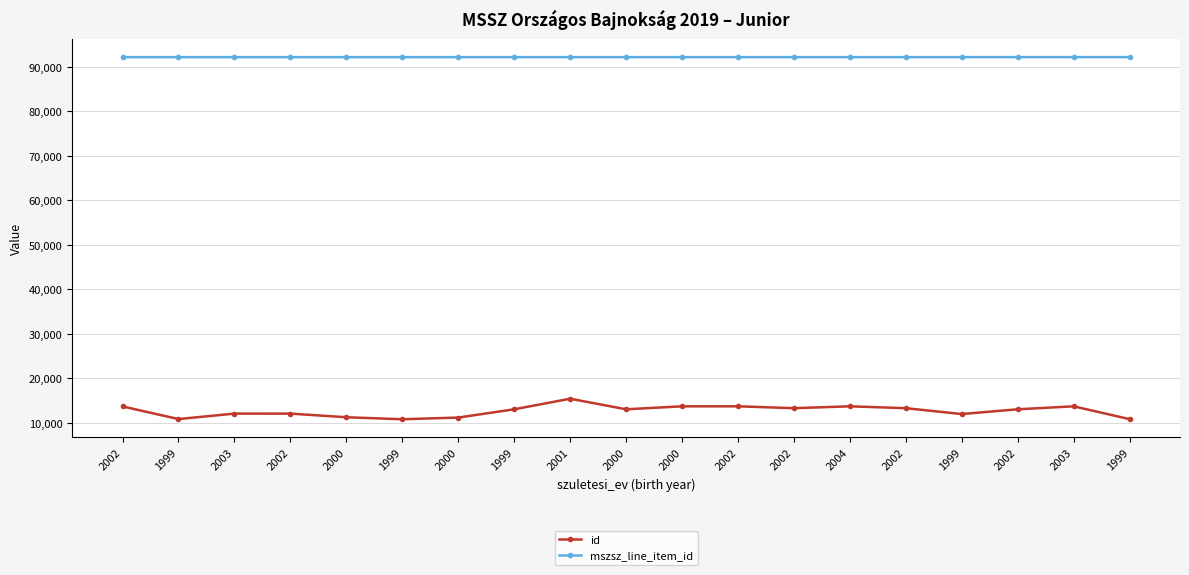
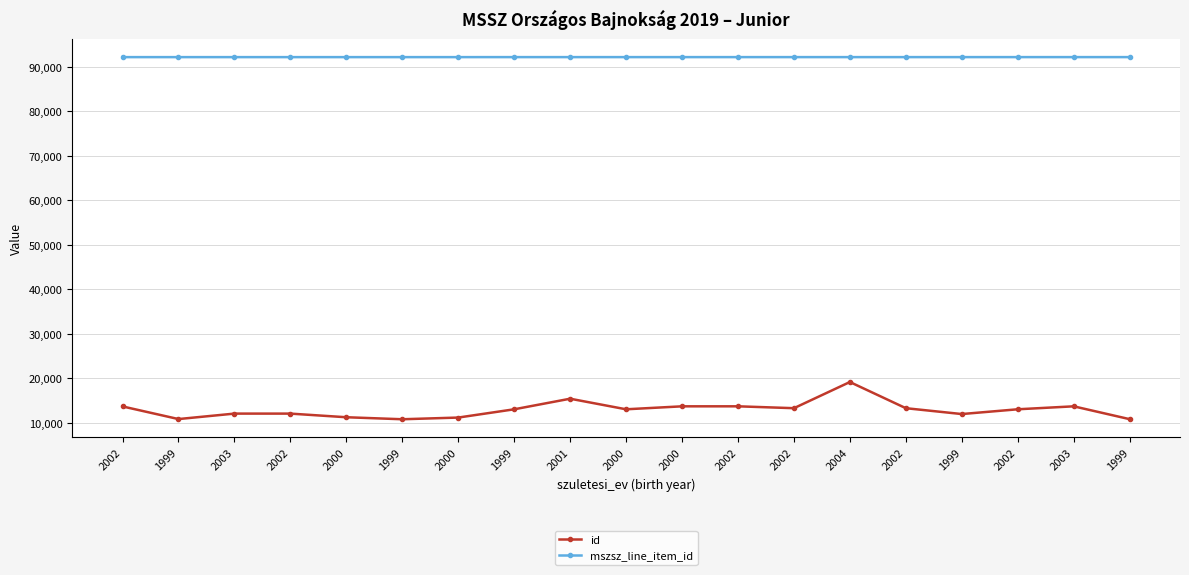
id, 2004: 14,000 -> 19,000
